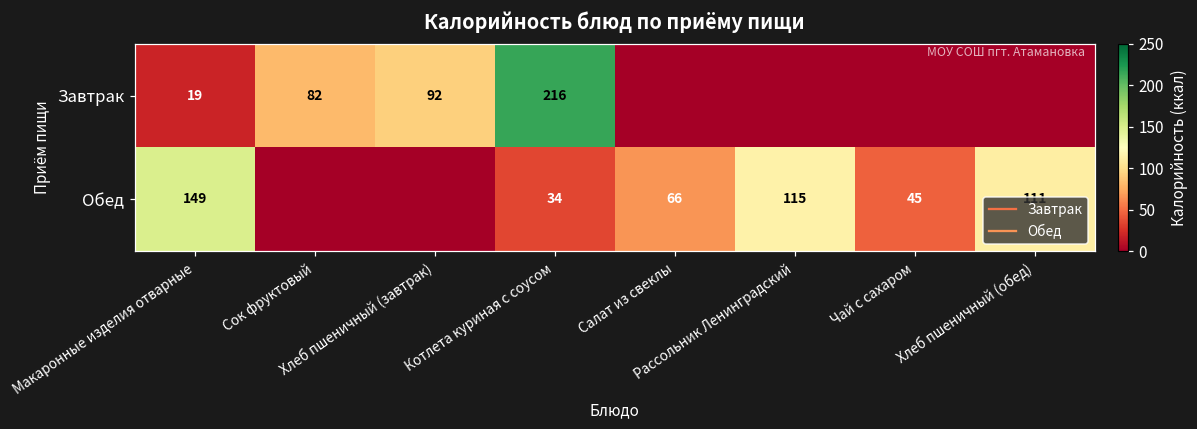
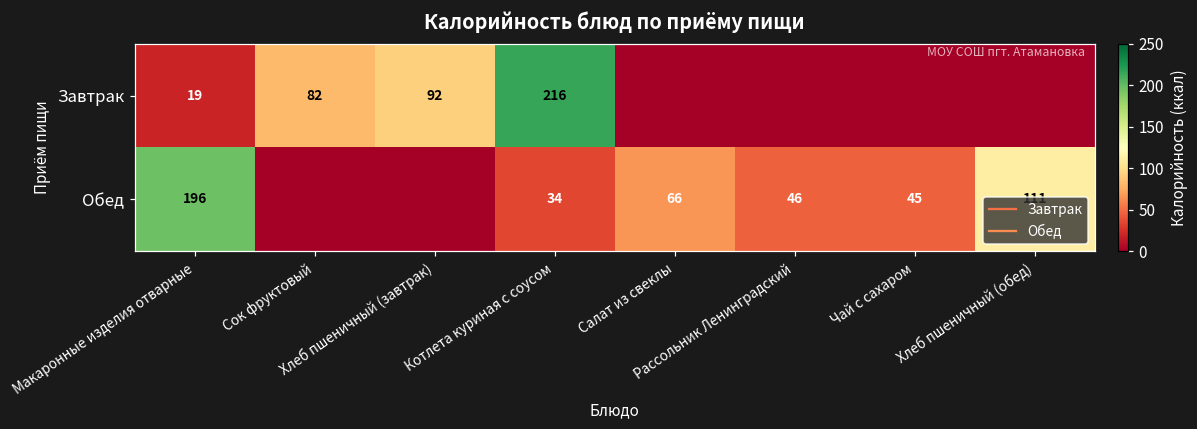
Обед, Макаронные изделия отварные: 149 -> 196
Обед, Рассольник Ленинградский: 115 -> 46
